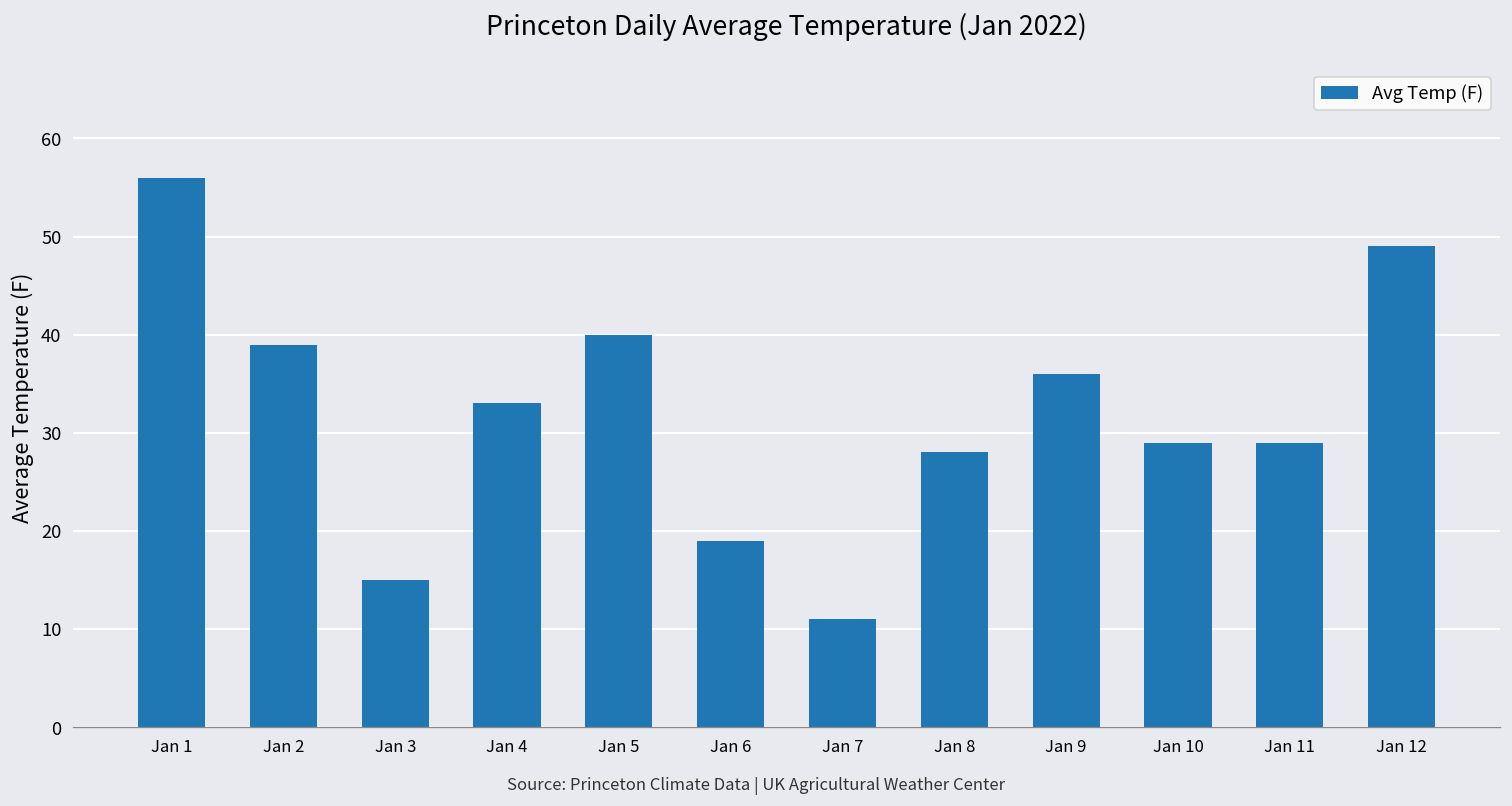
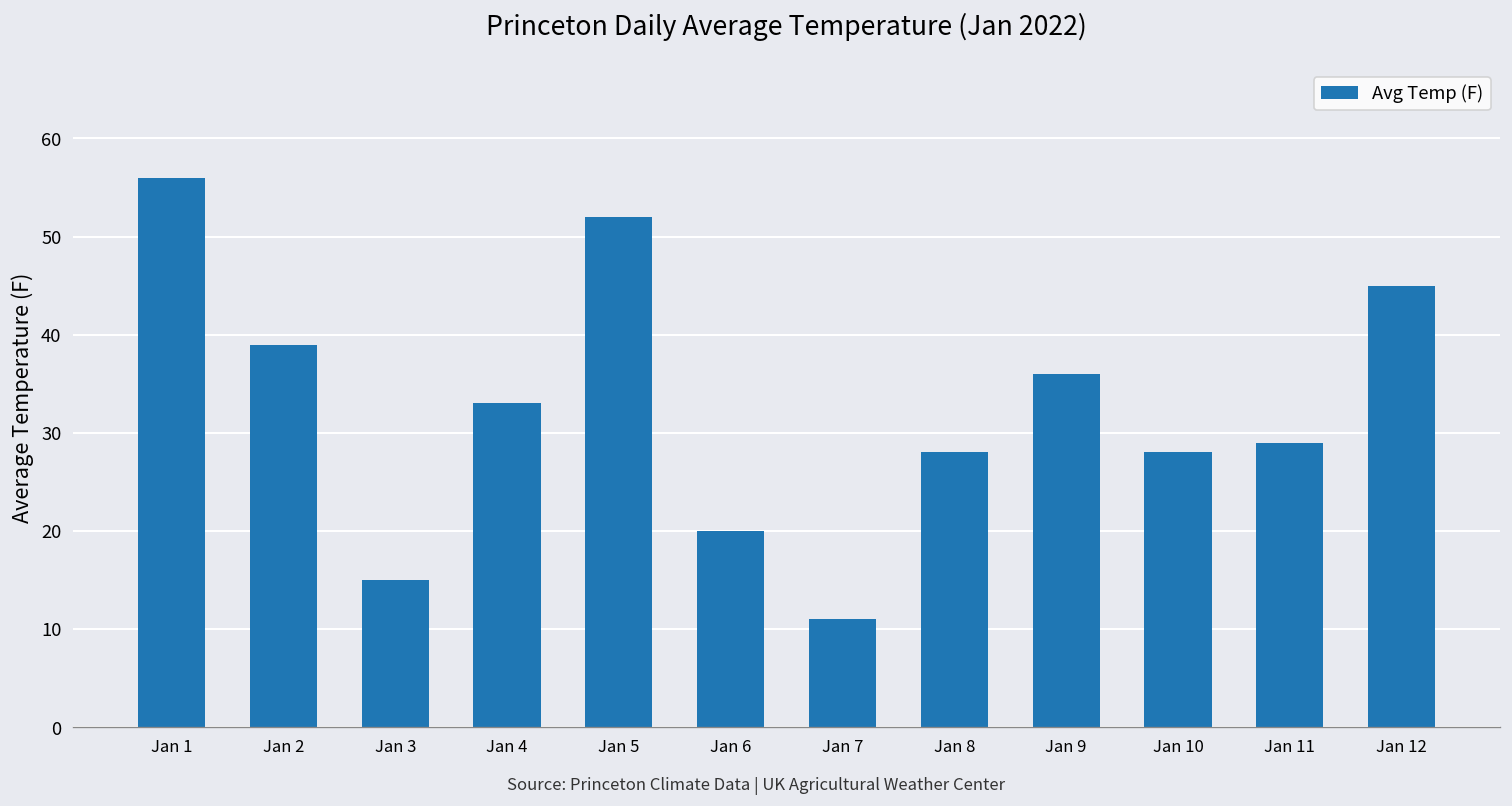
Jan 5: 40 -> 52
Jan 6: 19 -> 20
Jan 10: 29 -> 28
Jan 12: 49 -> 45
